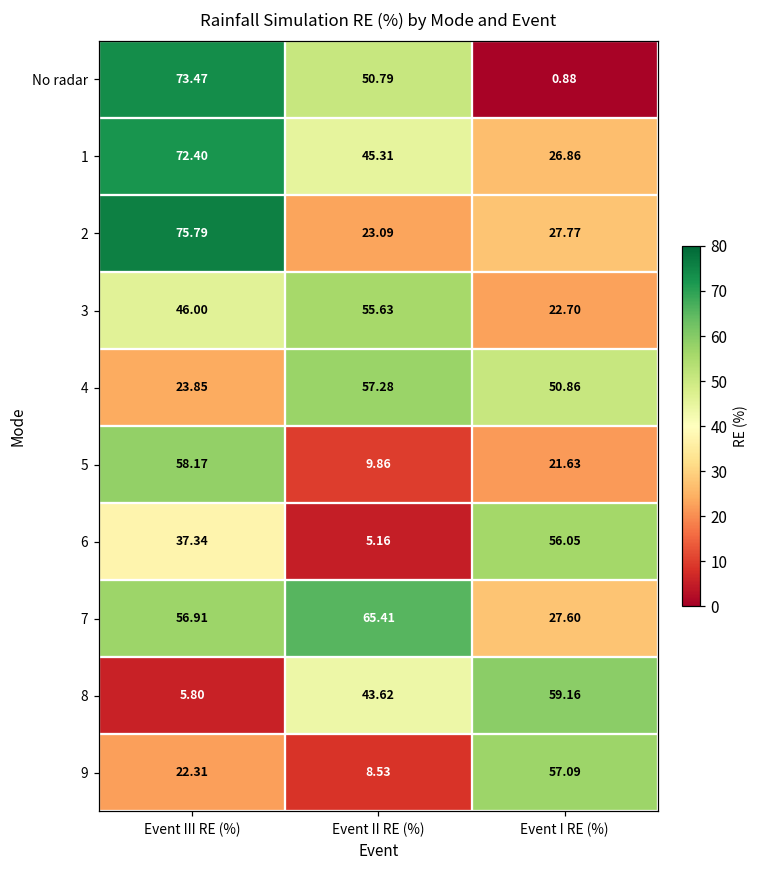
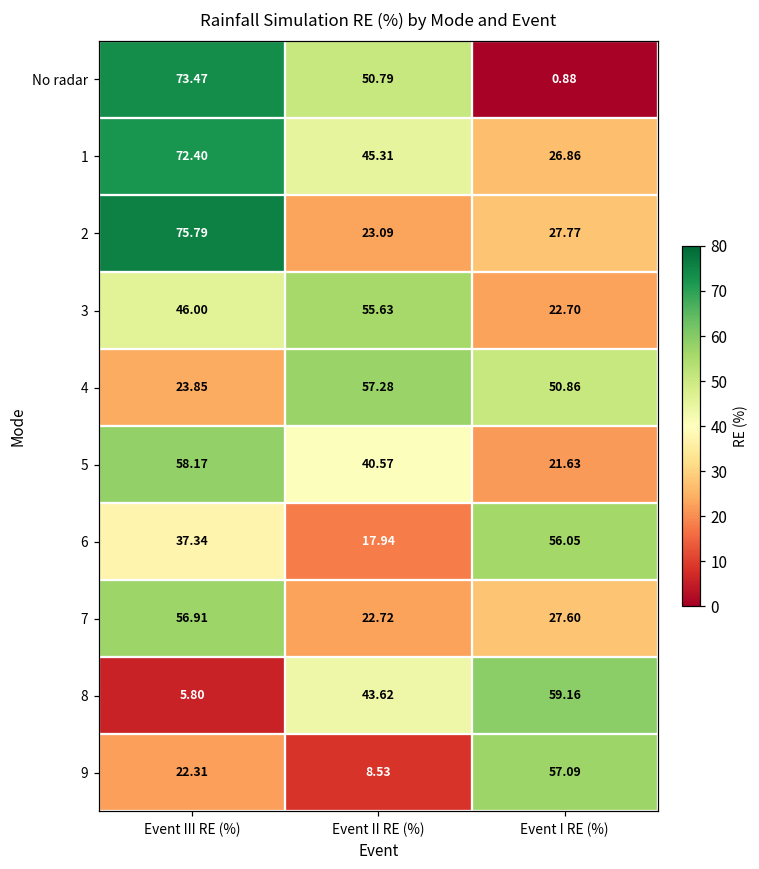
5, Event II RE (%): 9.86 -> 40.57
6, Event II RE (%): 5.16 -> 17.94
7, Event II RE (%): 65.41 -> 22.72
